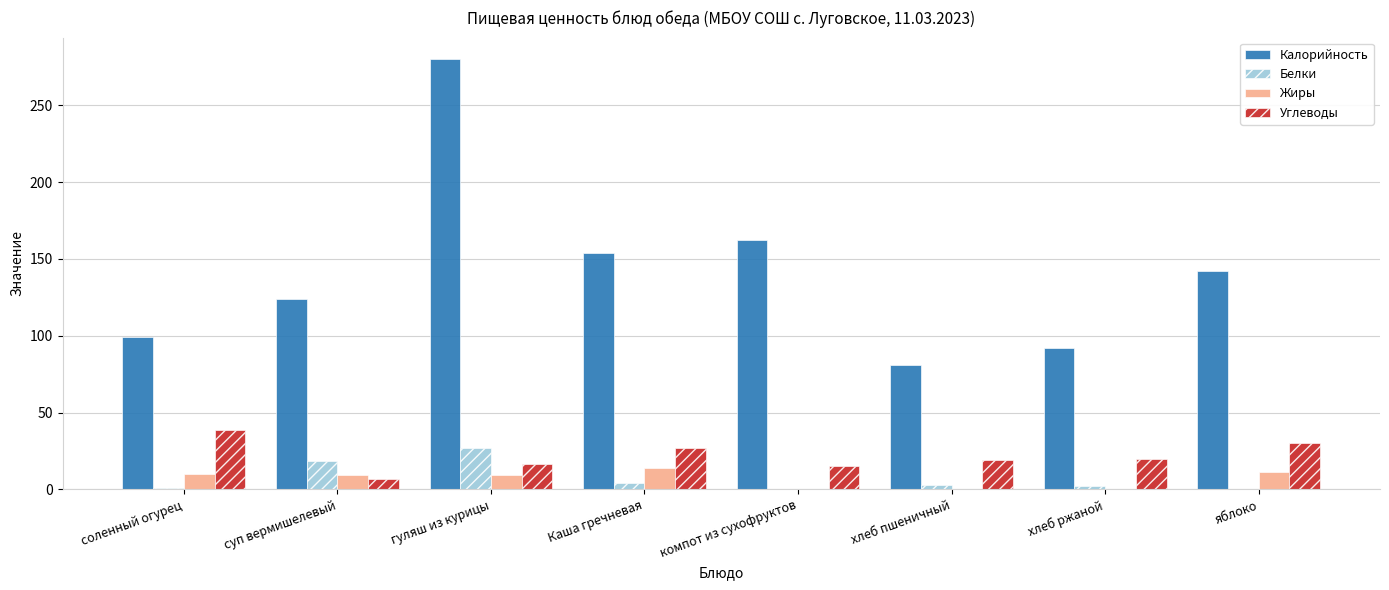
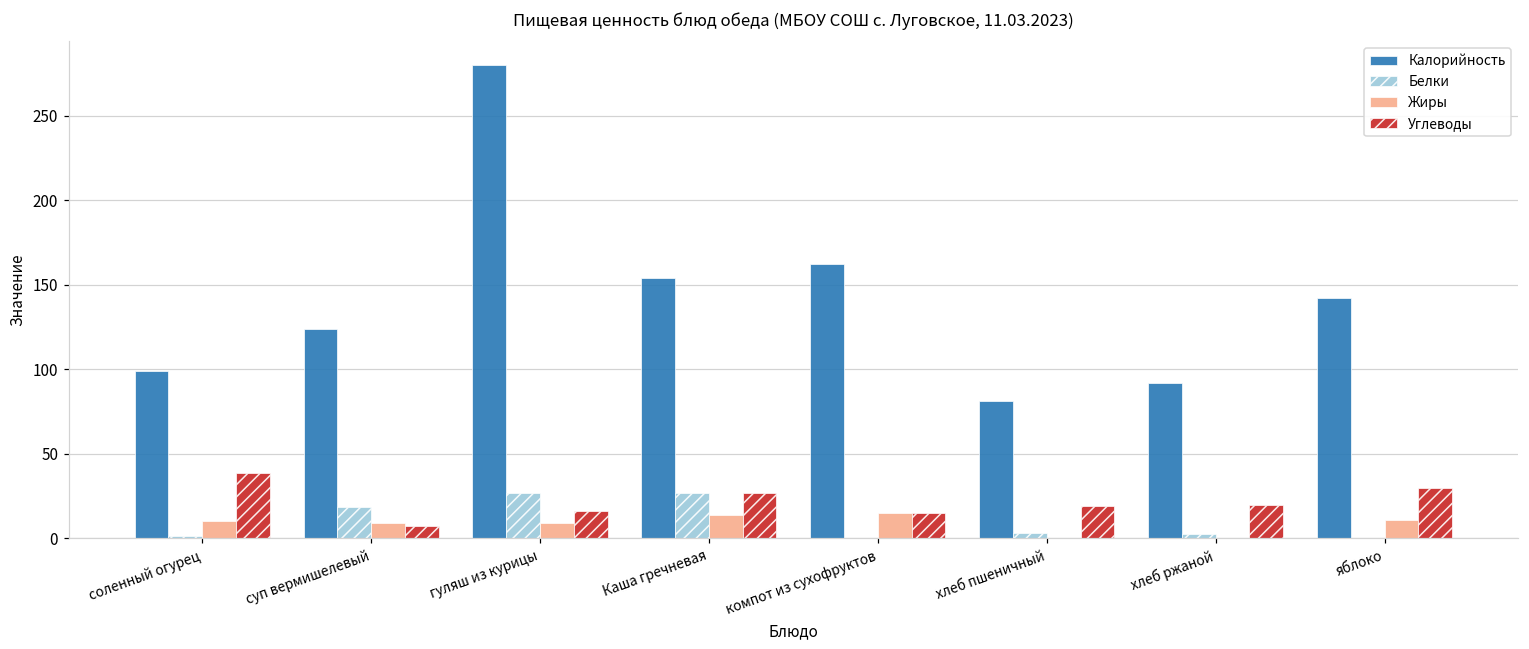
Белки, Каша гречневая: 4 -> 27
Жиры, компот из сухофруктов: 0 -> 15
